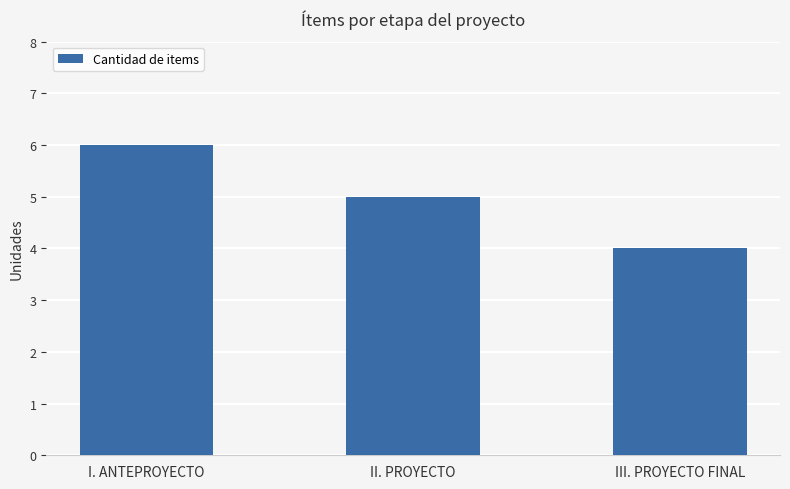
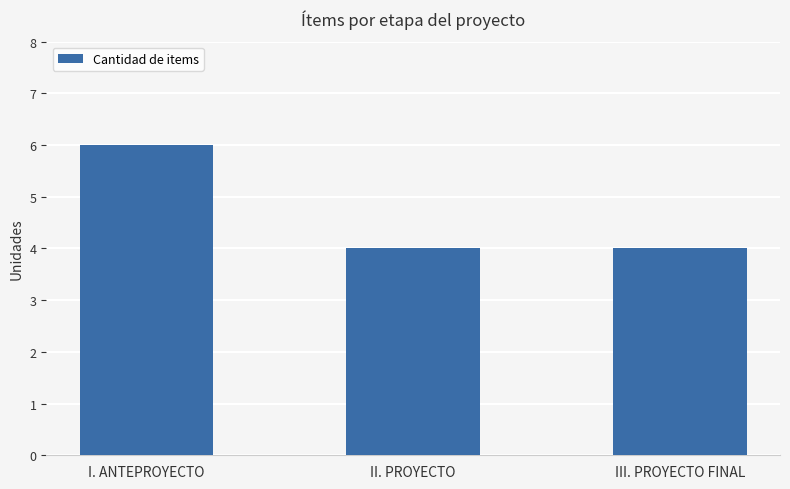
II. PROYECTO: 5 -> 4
